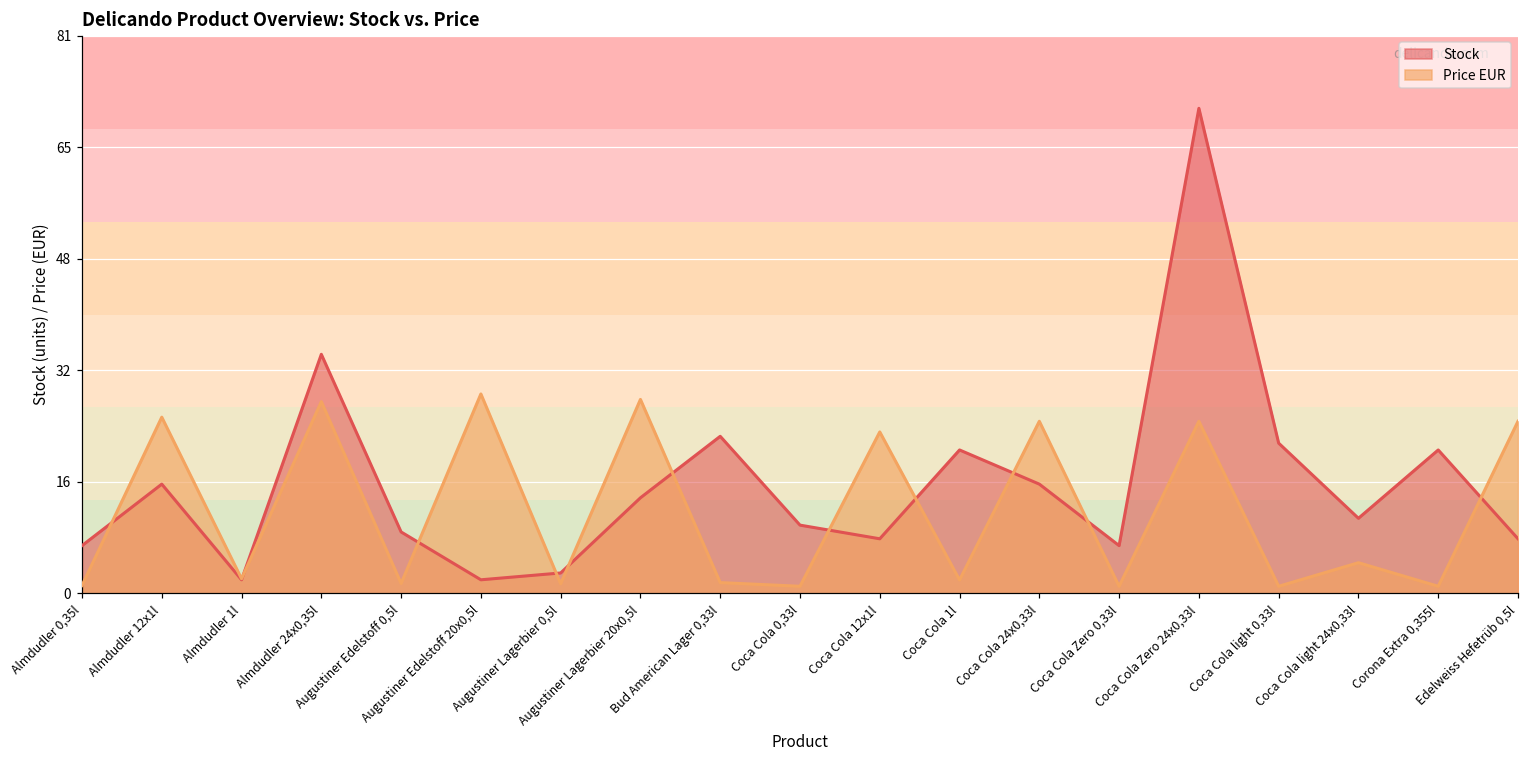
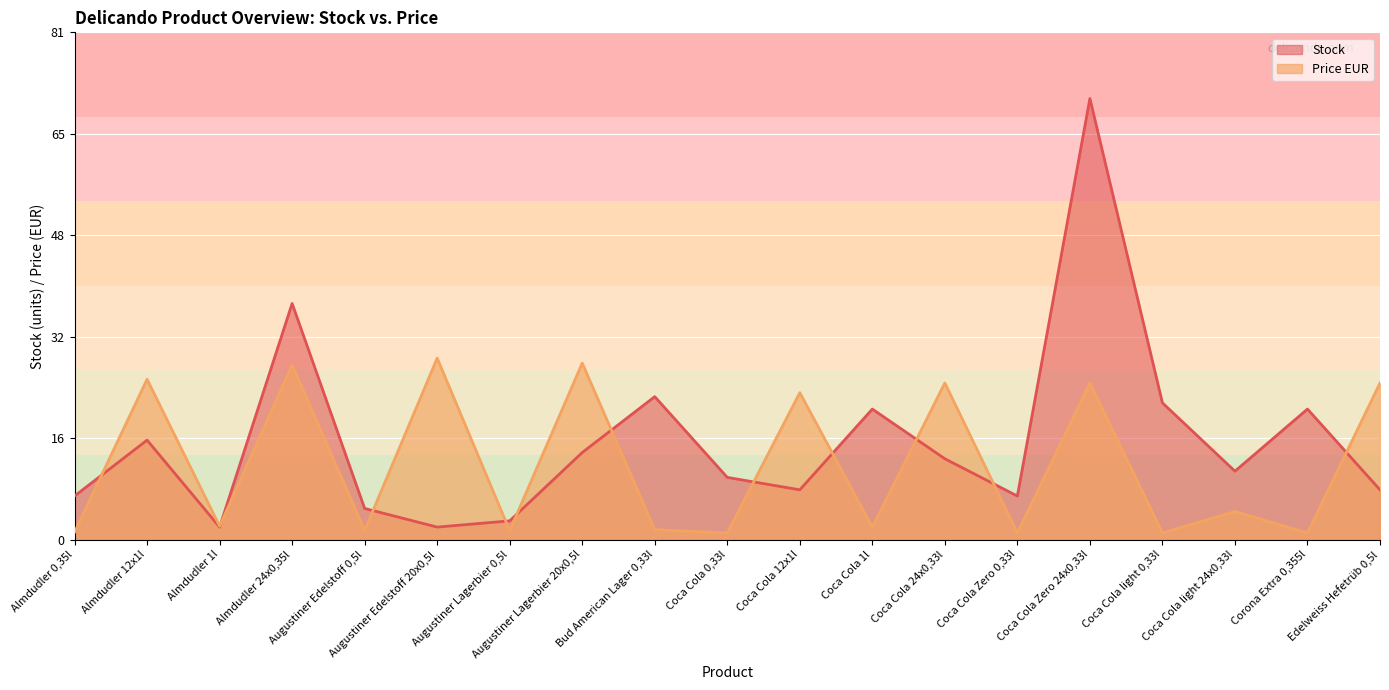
Stock, Almdudler 24x0,35l: 35 -> 38
Stock, Augustiner Edelstoff 0,5l: 9 -> 5
Stock, Coca Cola 24x0,33l: 16 -> 13
